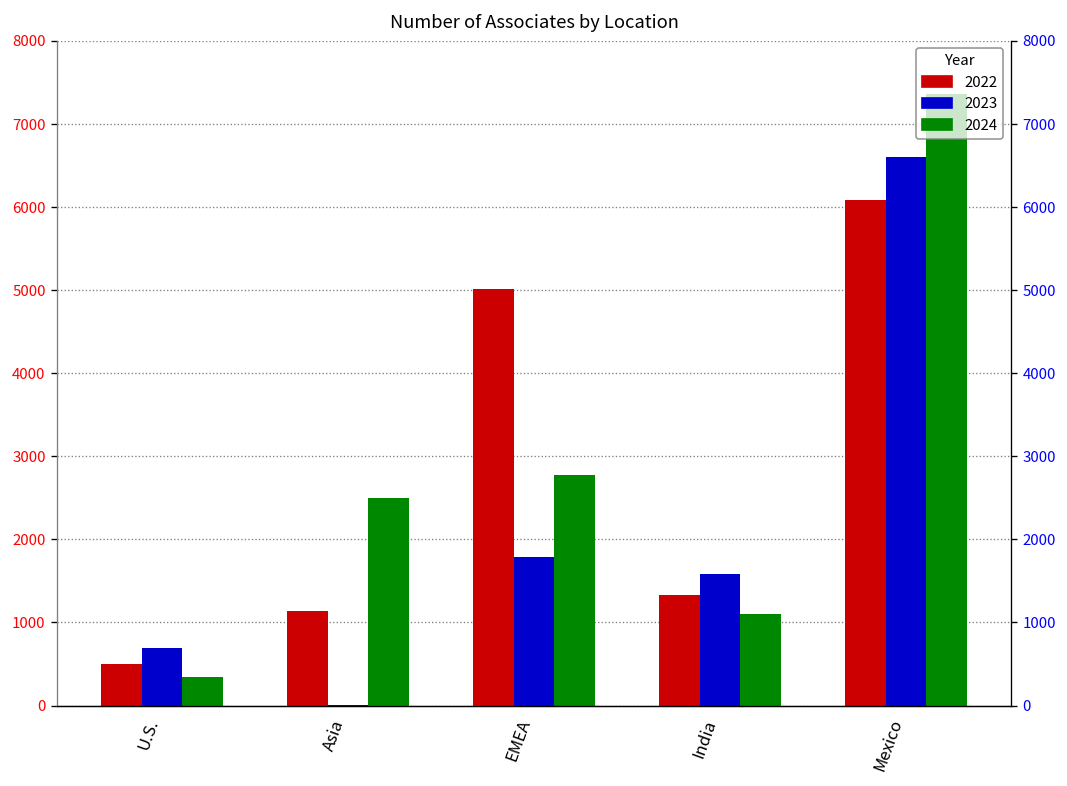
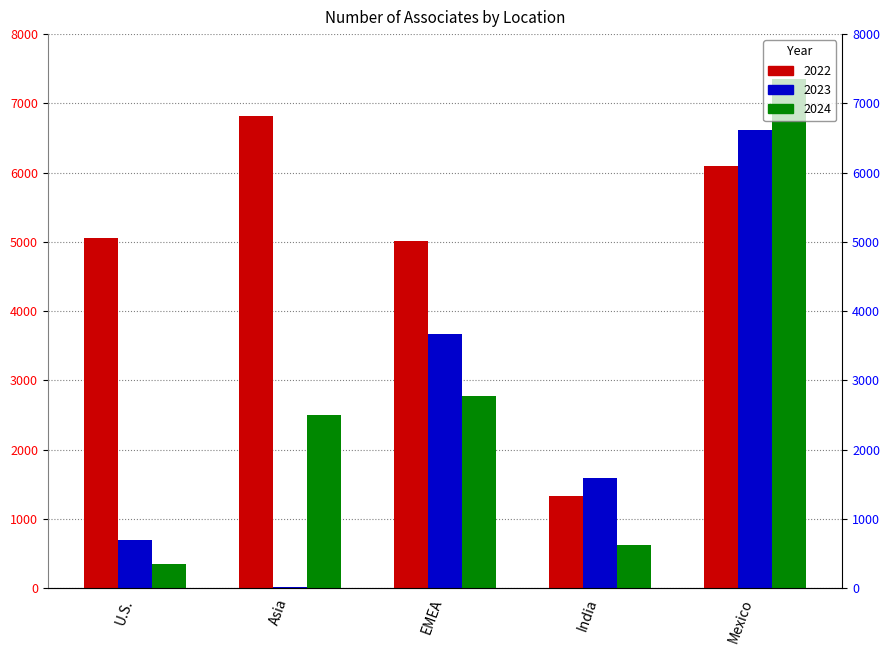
2022, U.S.: 500 -> 5100
2022, Asia: 1100 -> 6800
2023, EMEA: 1800 -> 3700
2024, India: 1100 -> 600
